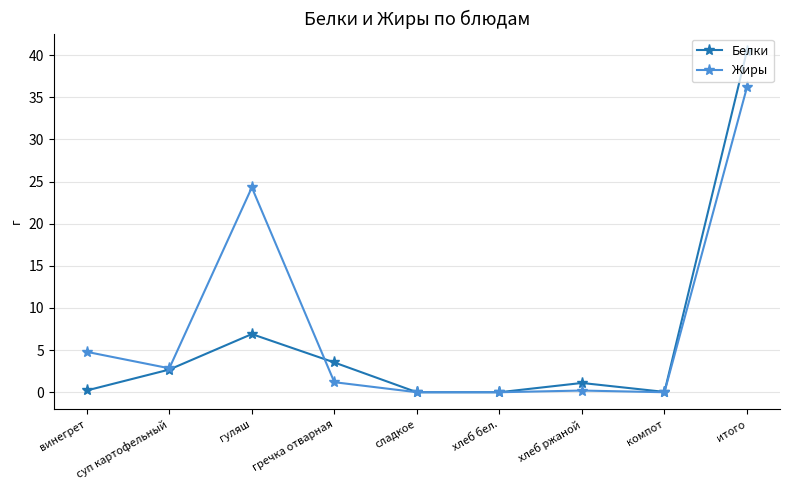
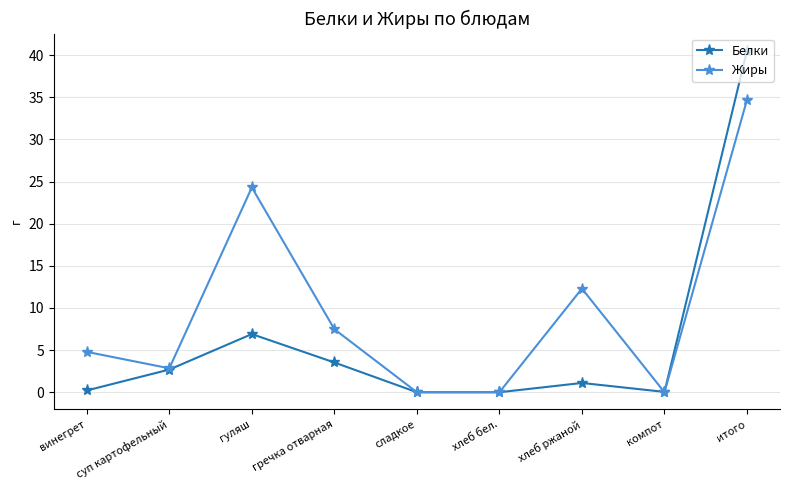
Жиры, гречка отварная: 1 -> 7
Жиры, хлеб ржаной: 0 -> 12
Жиры, итого: 36 -> 35
